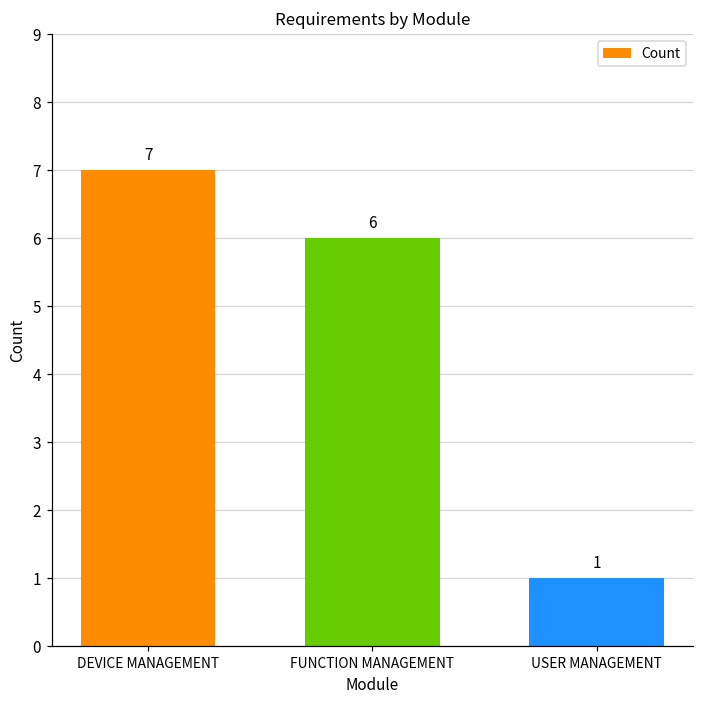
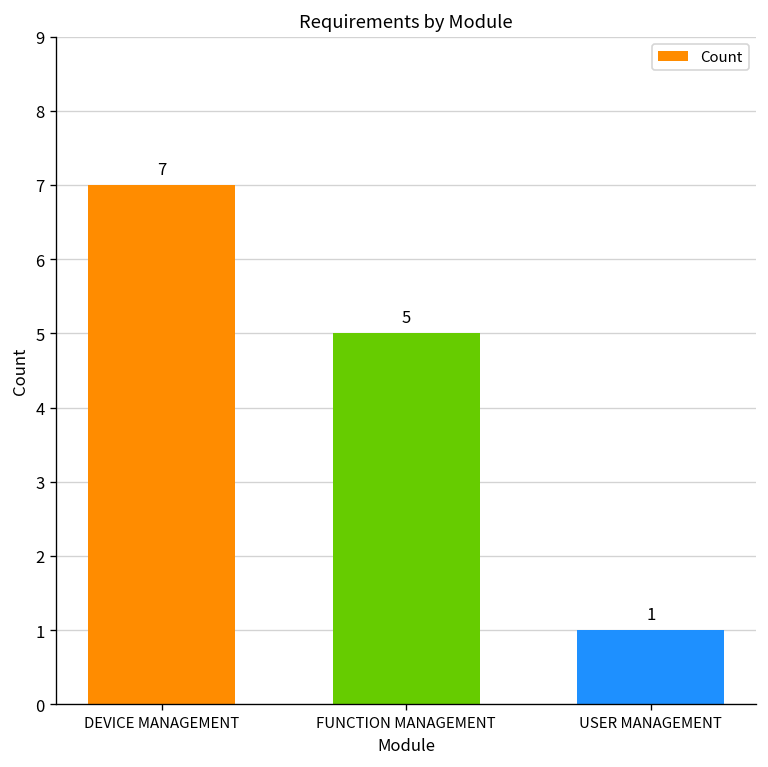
FUNCTION MANAGEMENT: 6 -> 5
